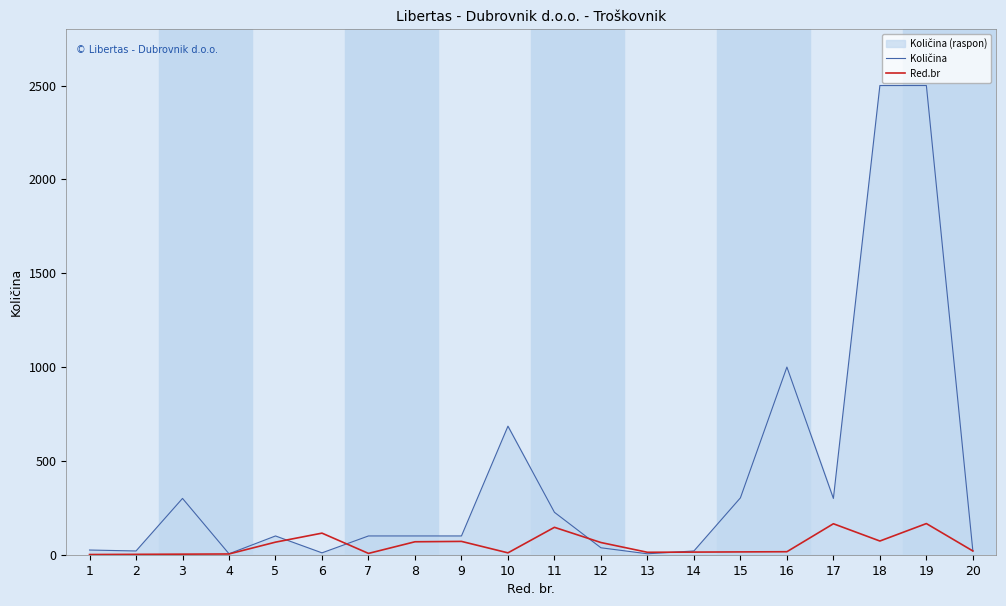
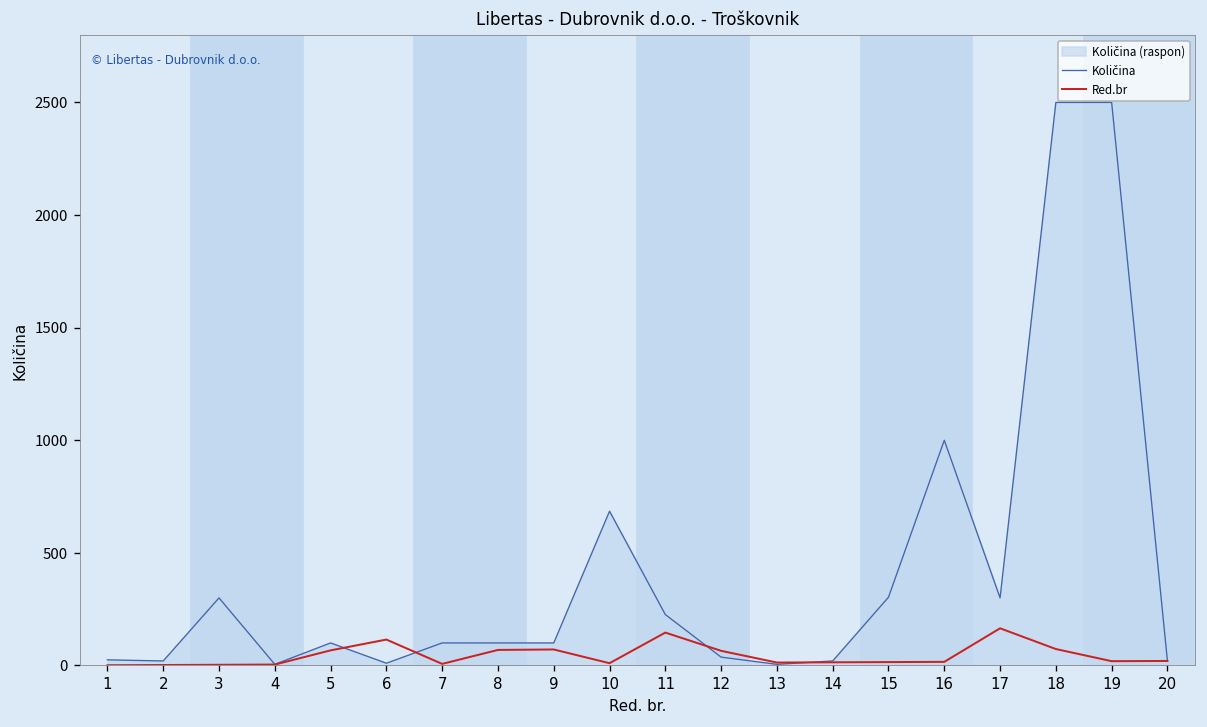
Red.br, 19: 170 -> 20
